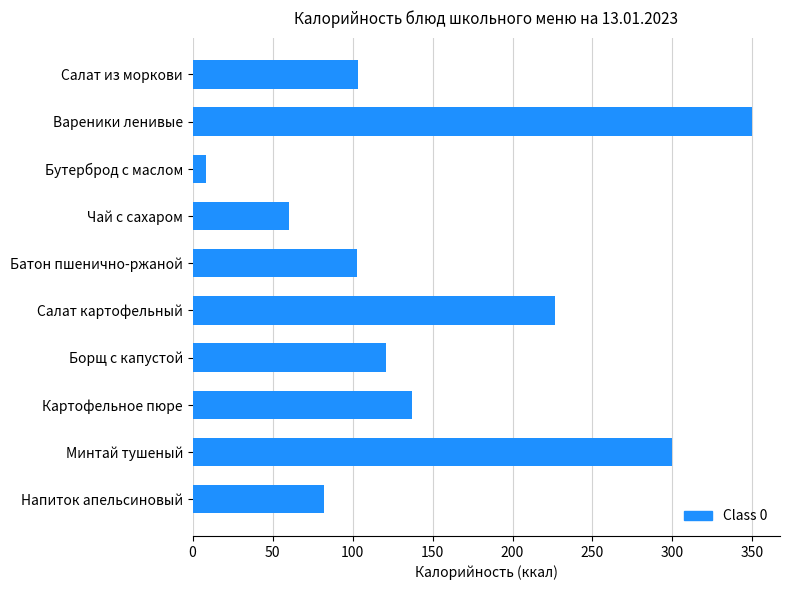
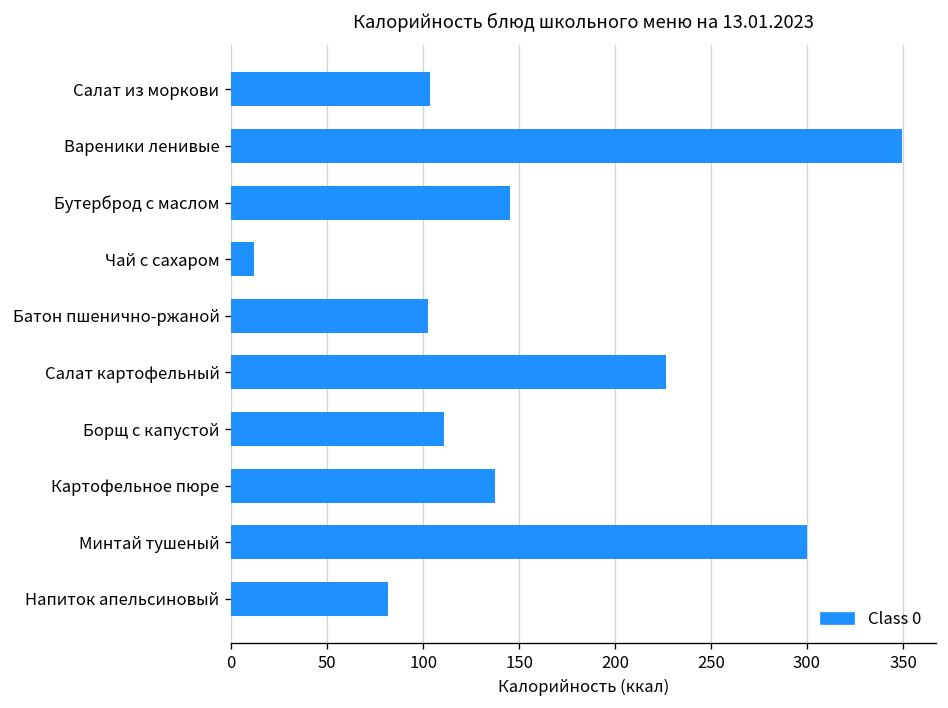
Бутерброд с маслом: 9 -> 145
Чай с сахаром: 60 -> 12
Борщ с капустой: 121 -> 111
